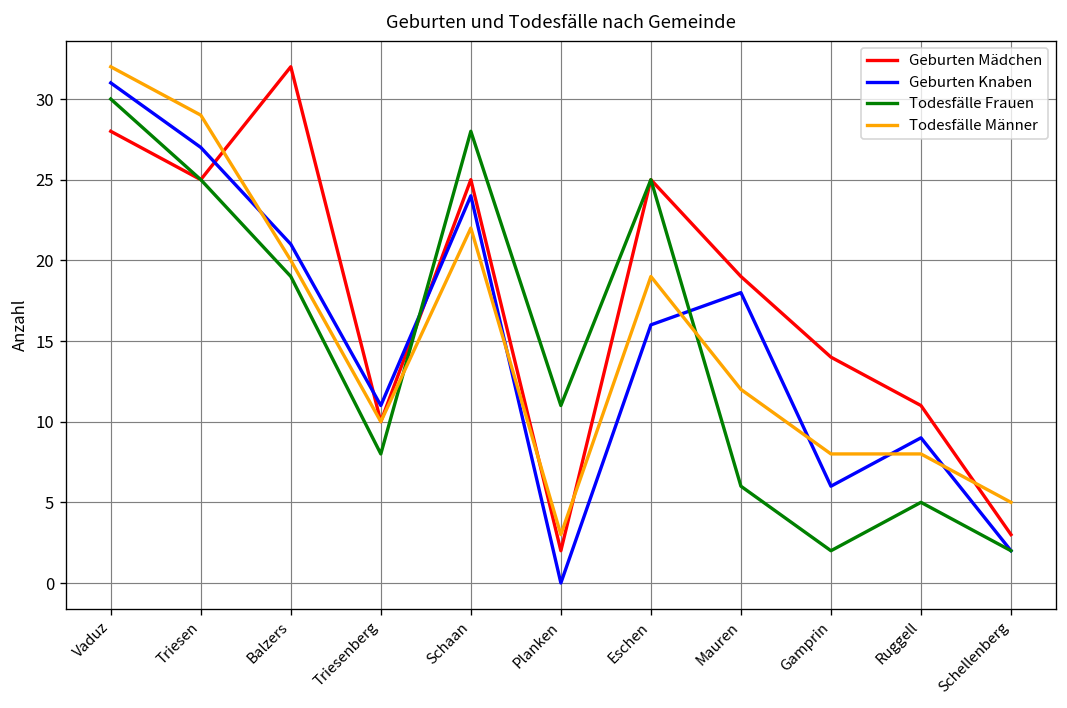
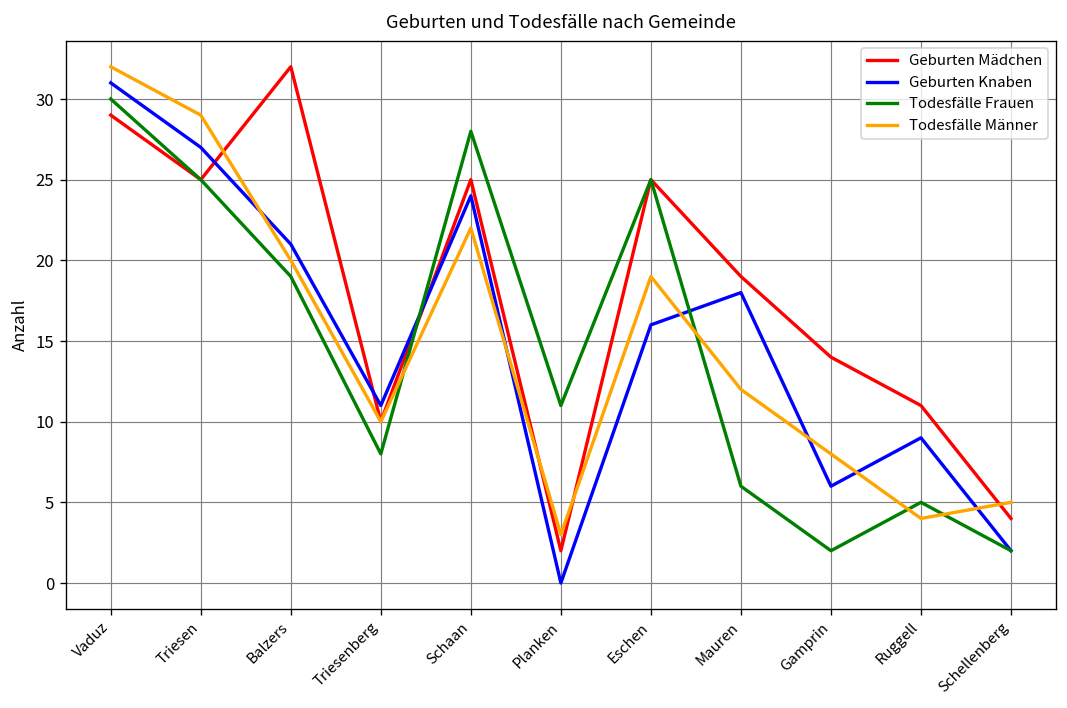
Geburten Mädchen, Vaduz: 28 -> 29
Todesfälle Männer, Ruggell: 8 -> 4
Geburten Mädchen, Schellenberg: 3 -> 4
